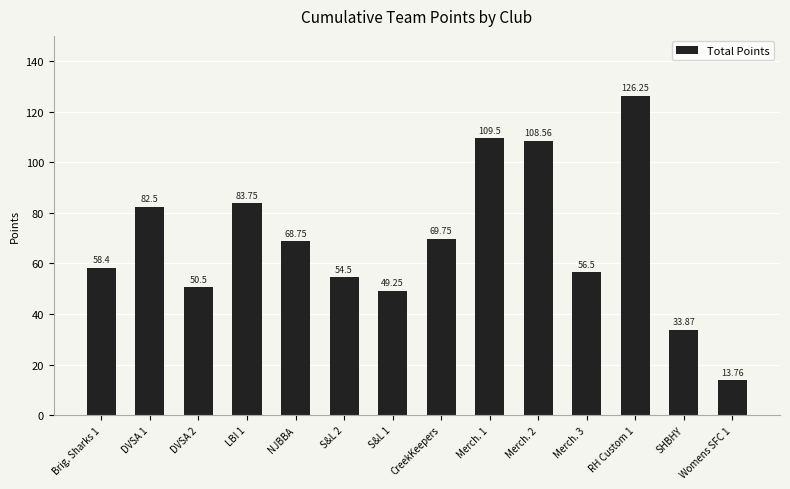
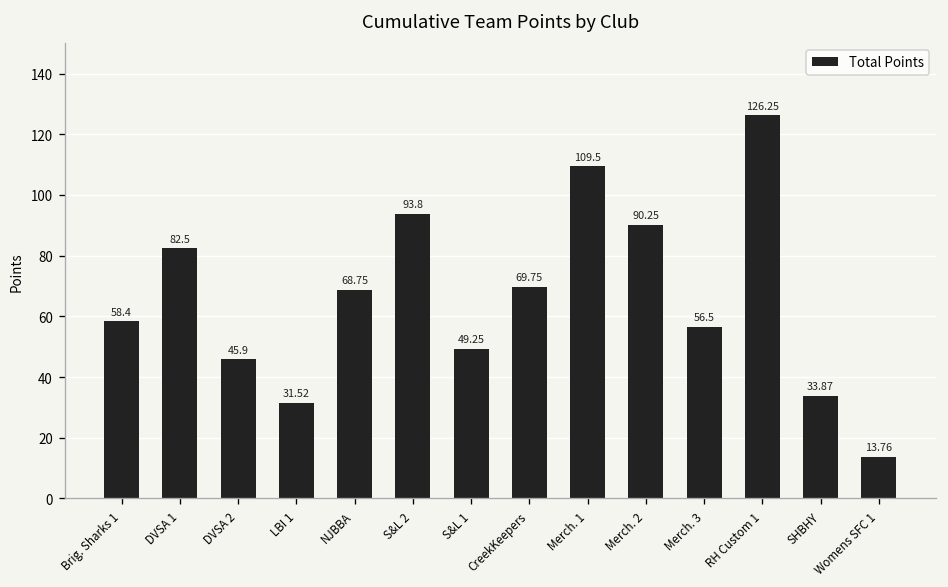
DVSA 2: 50.5 -> 45.9
LBI 1: 83.75 -> 31.52
S&L 2: 54.5 -> 93.8
Merch. 2: 108.56 -> 90.25
